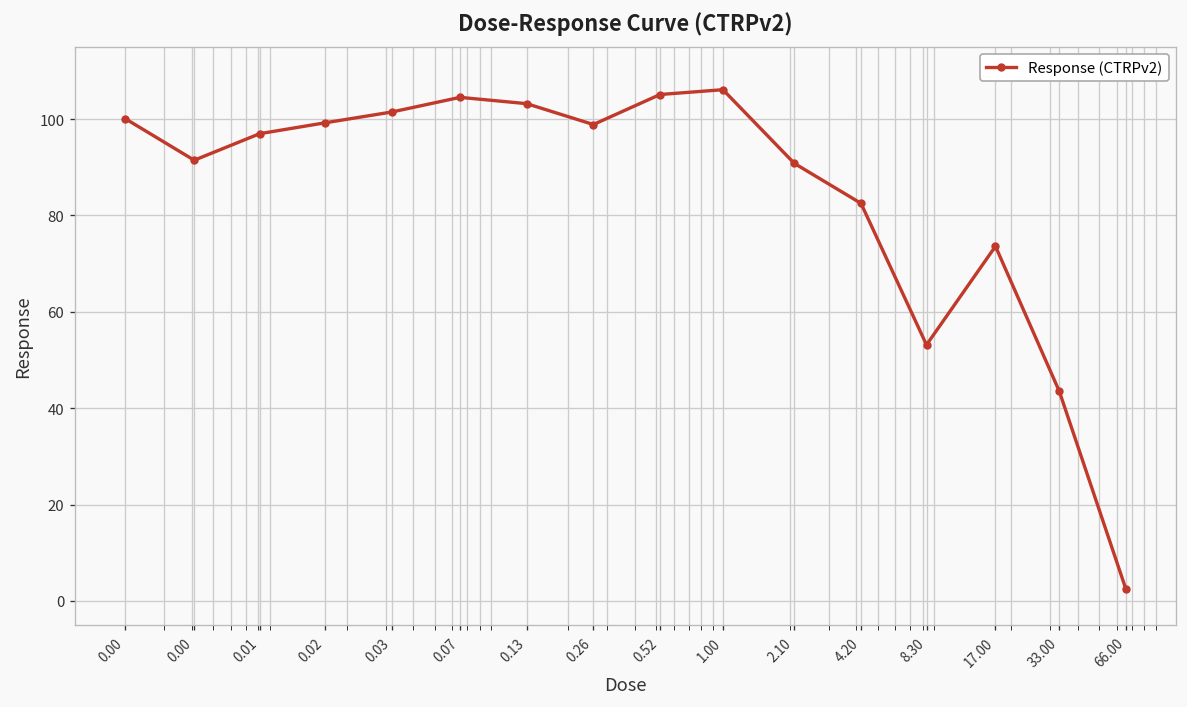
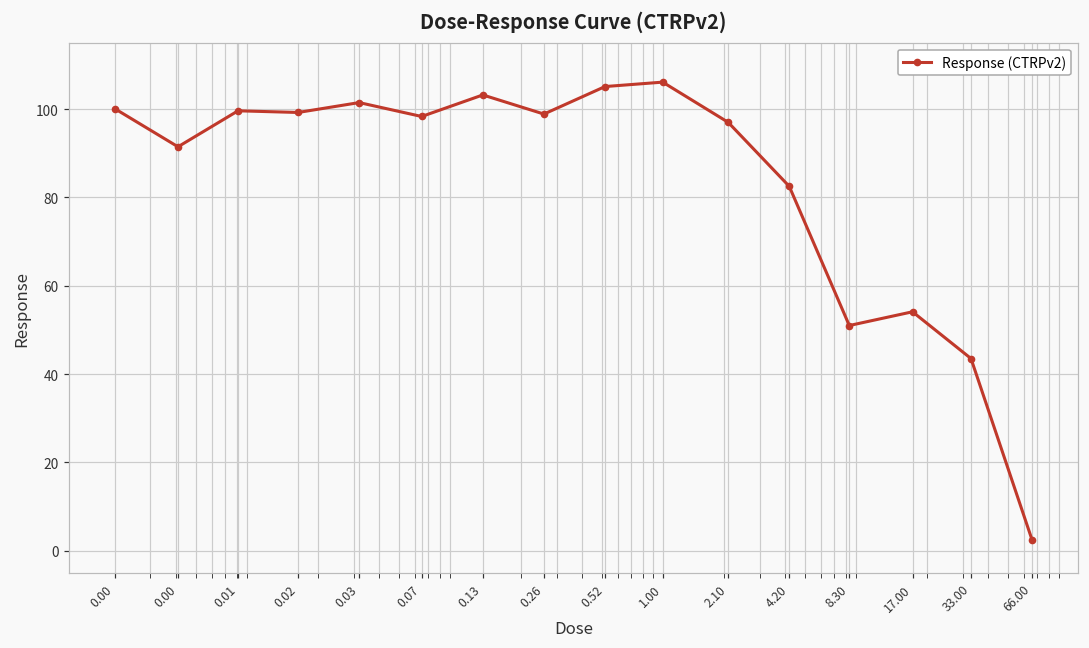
0.01: 97 -> 100
0.07: 105 -> 98
2.10: 91 -> 97
8.30: 53 -> 51
17.00: 74 -> 54
